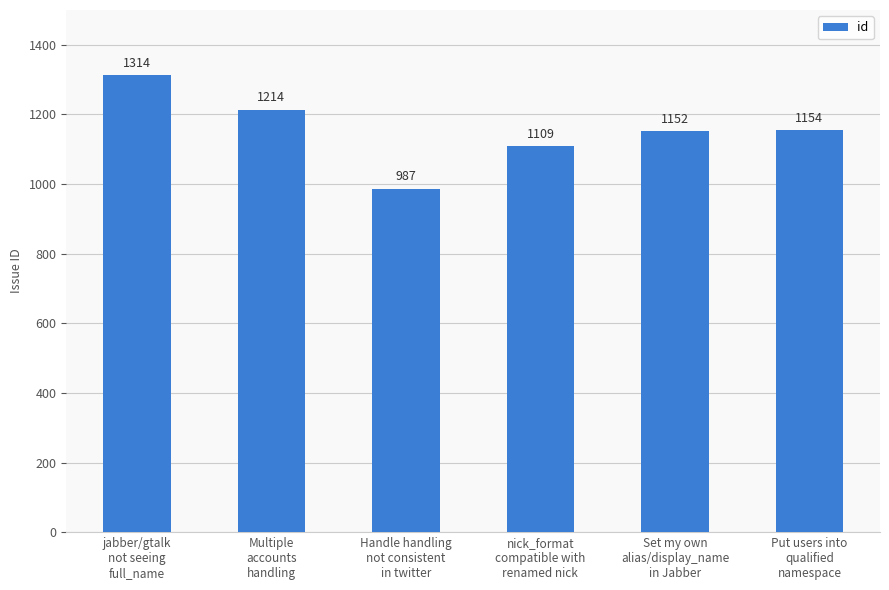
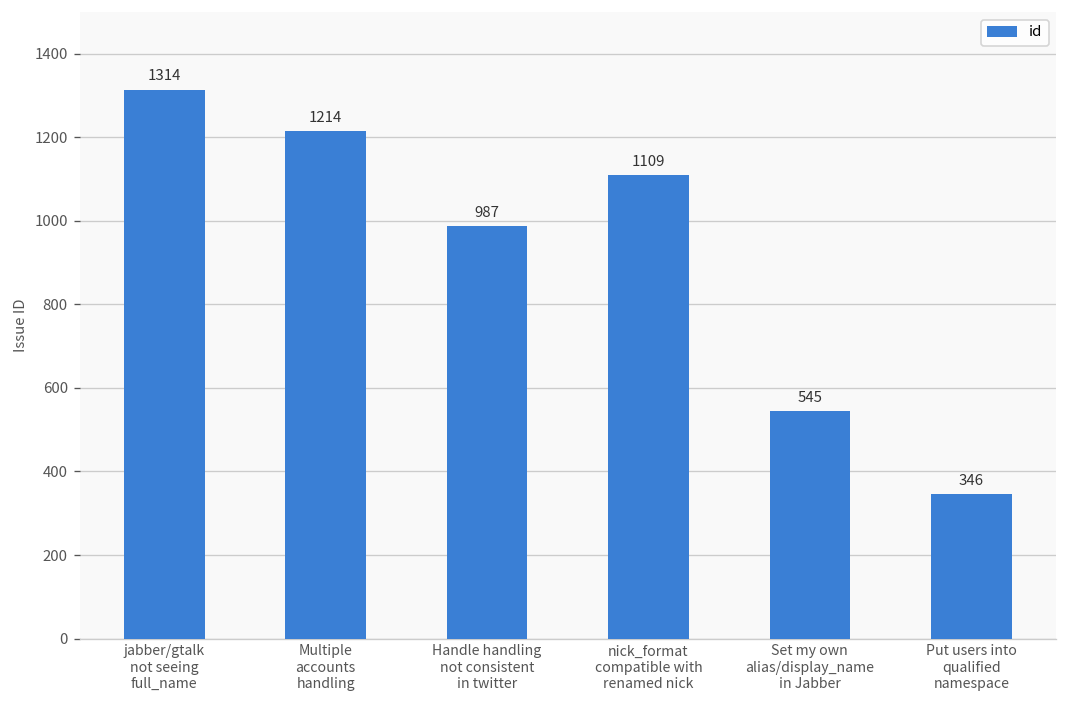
Set my own alias/display_name in Jabber: 1152 -> 545
Put users into qualified namespace: 1154 -> 346
